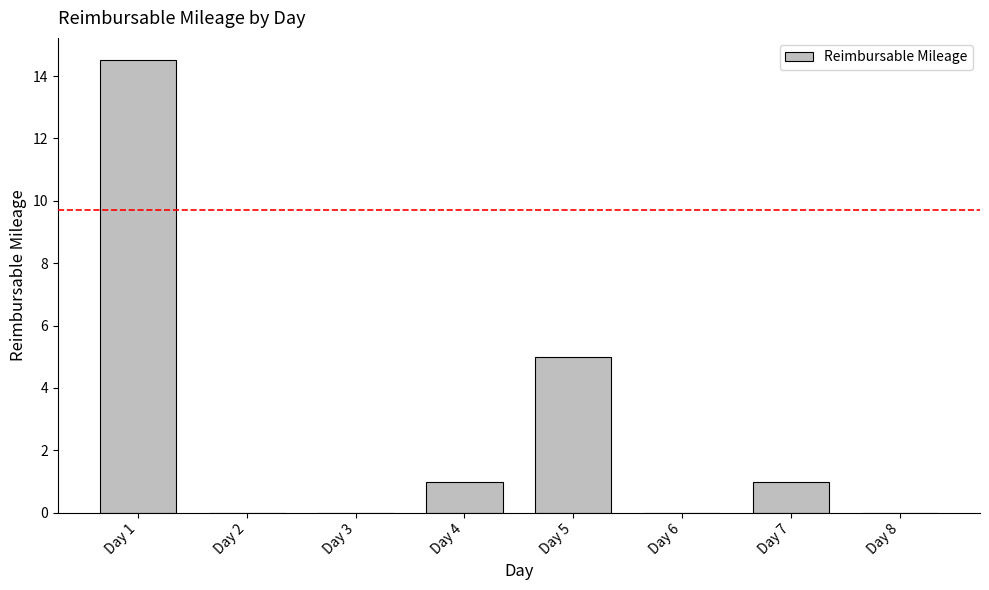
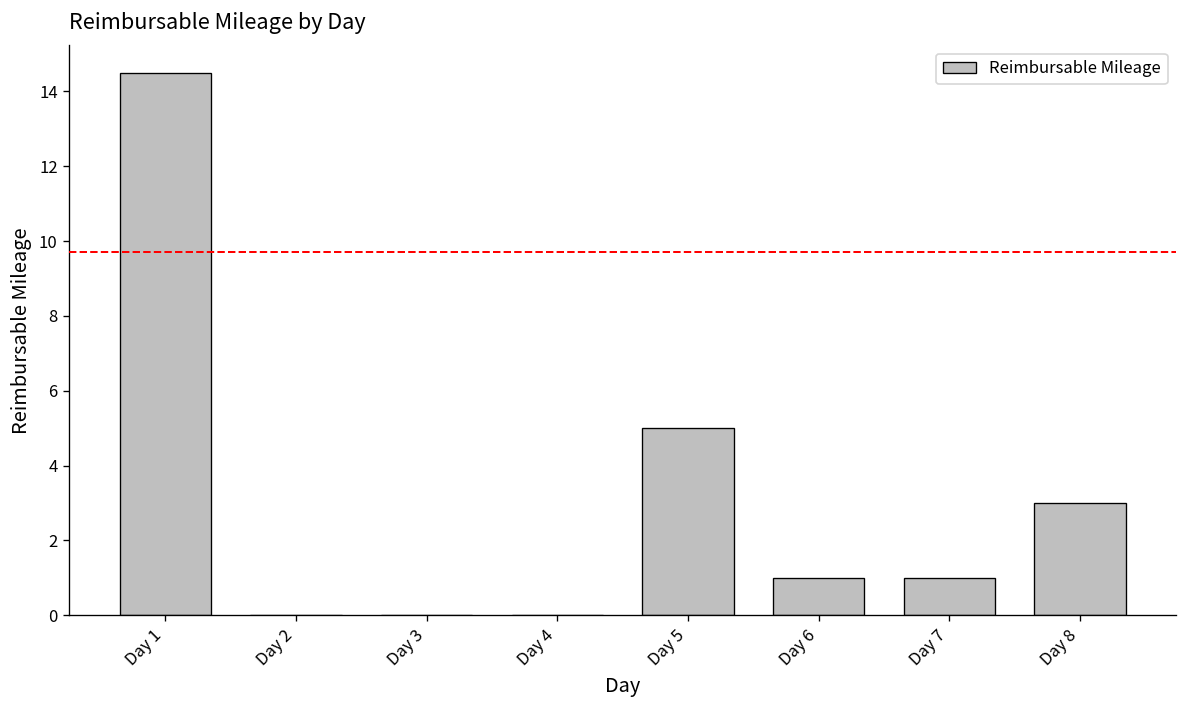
Day 4: 1 -> 0
Day 6: 0 -> 1
Day 8: 0 -> 3
